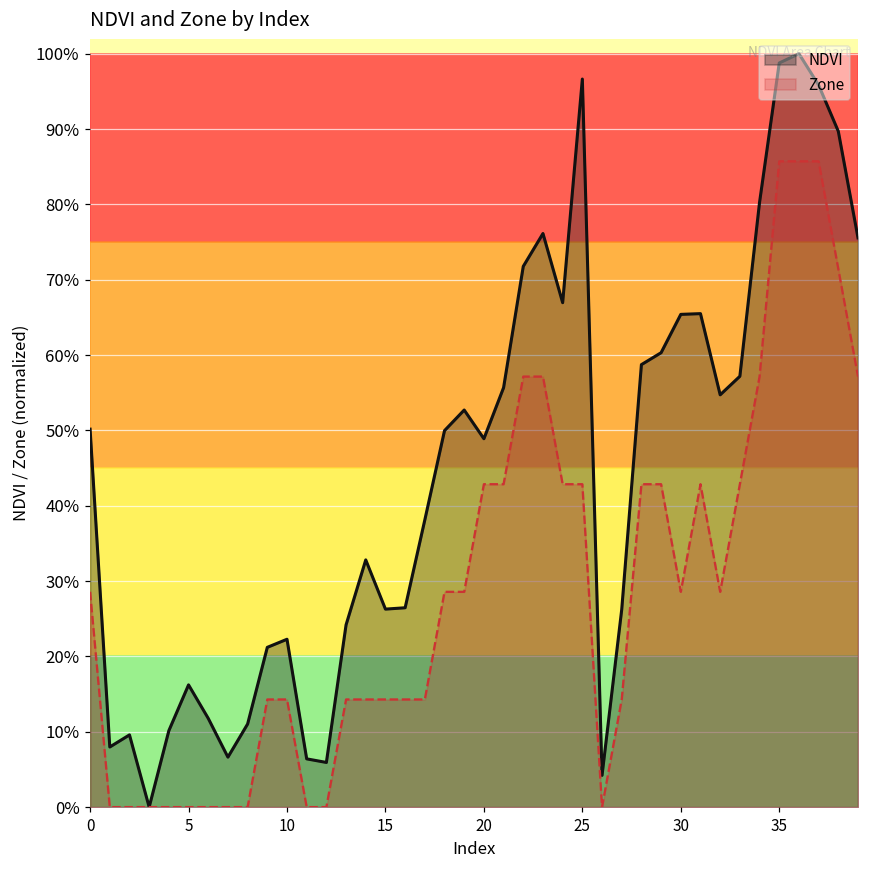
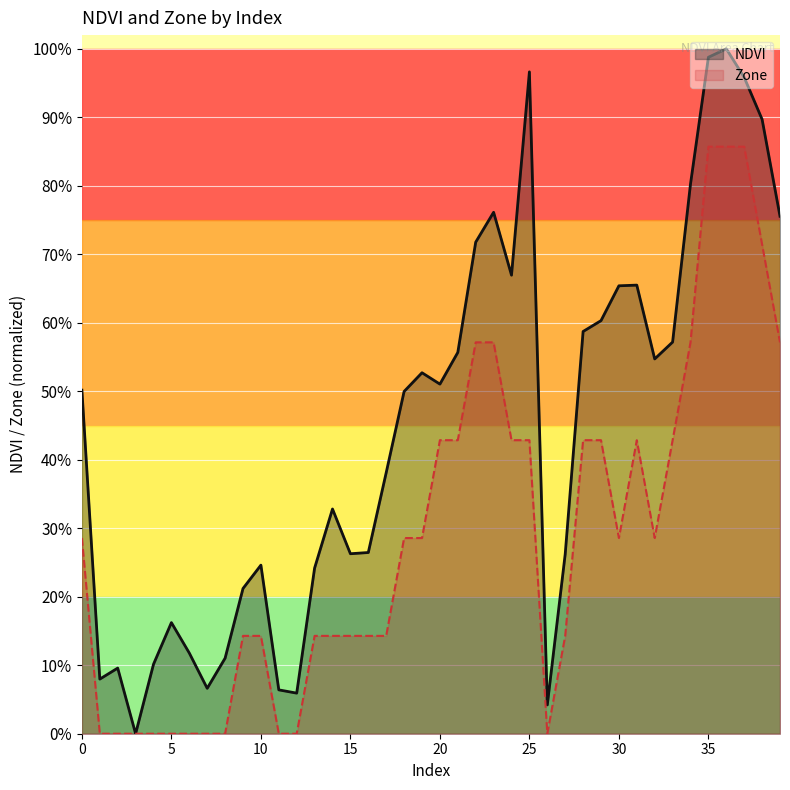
NDVI, 10: 22% -> 25%
NDVI, 20: 49% -> 51%
